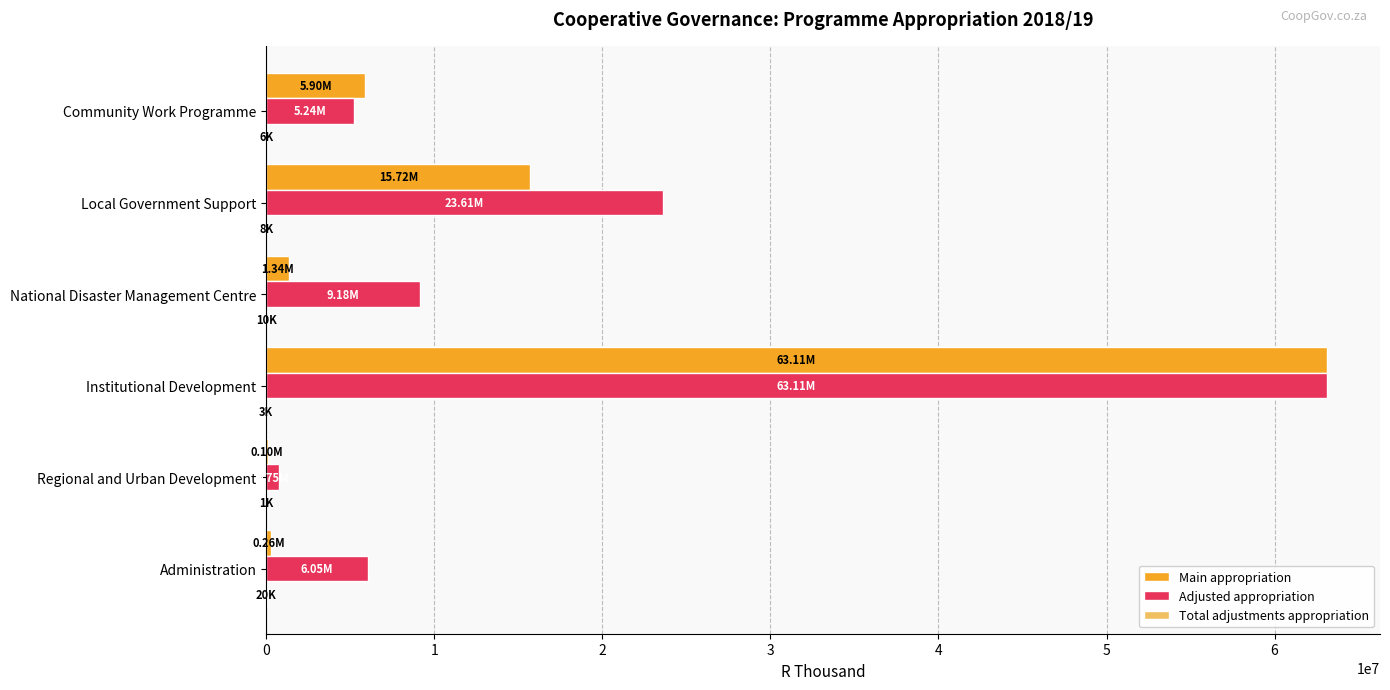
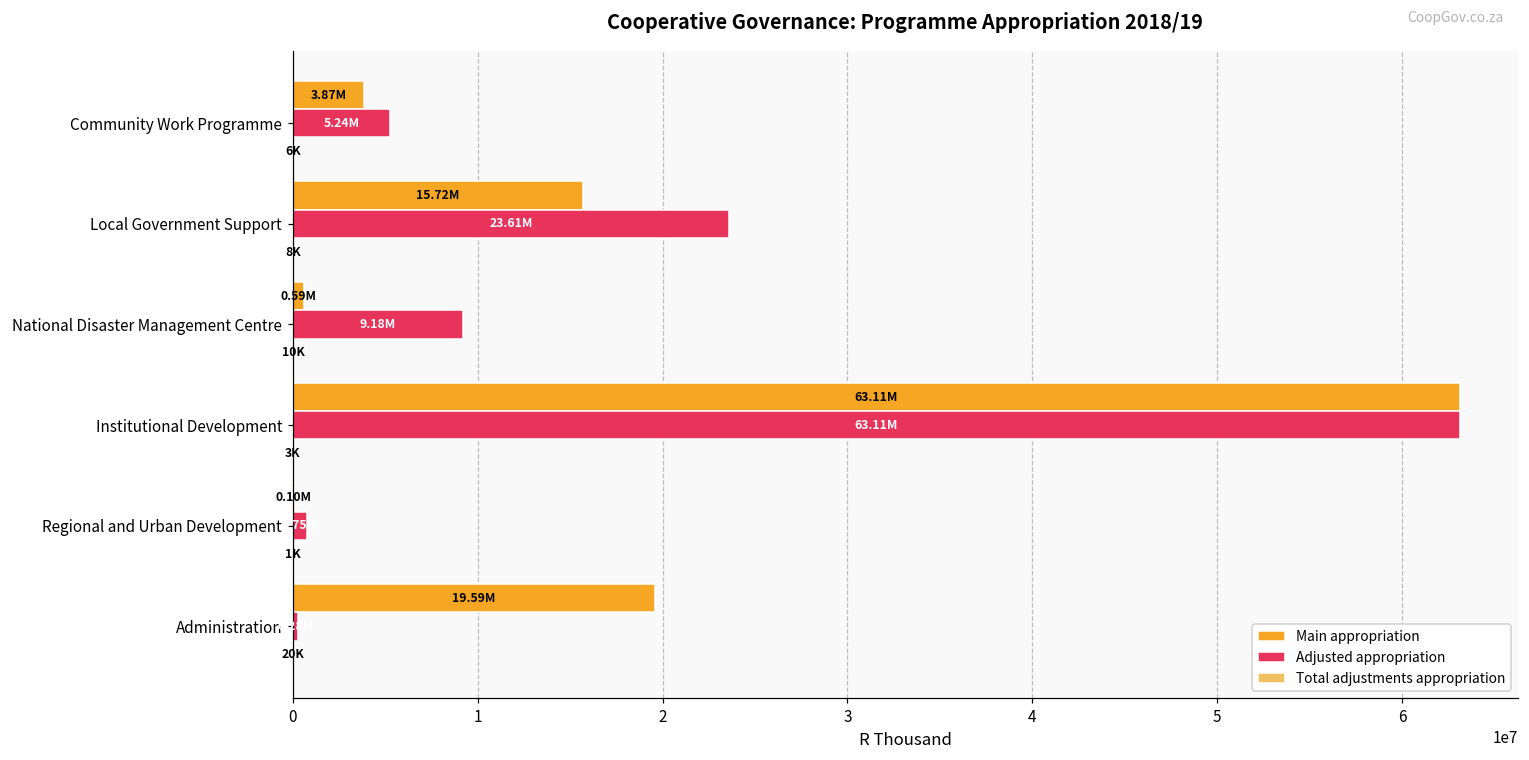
Main appropriation, Community Work Programme: 5.90M -> 3.87M
Main appropriation, National Disaster Management Centre: 1.34M -> 0.59M
Main appropriation, Administration: 0.26M -> 19.59M
Adjusted appropriation, Administration: 6100000 -> 300000
